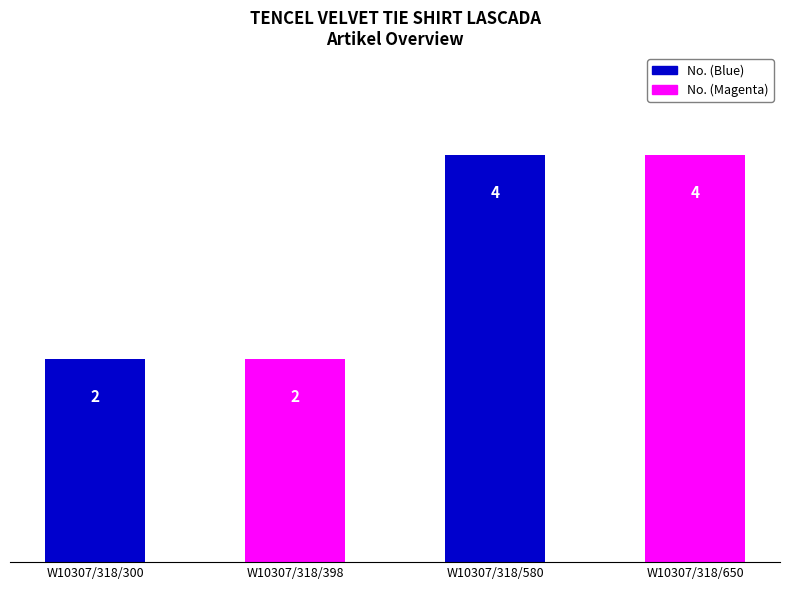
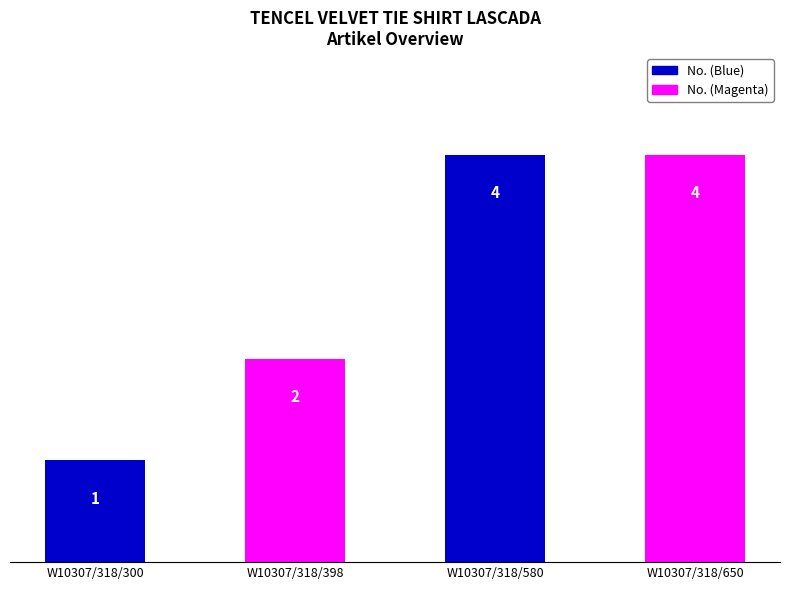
W10307/318/300: 2 -> 1
